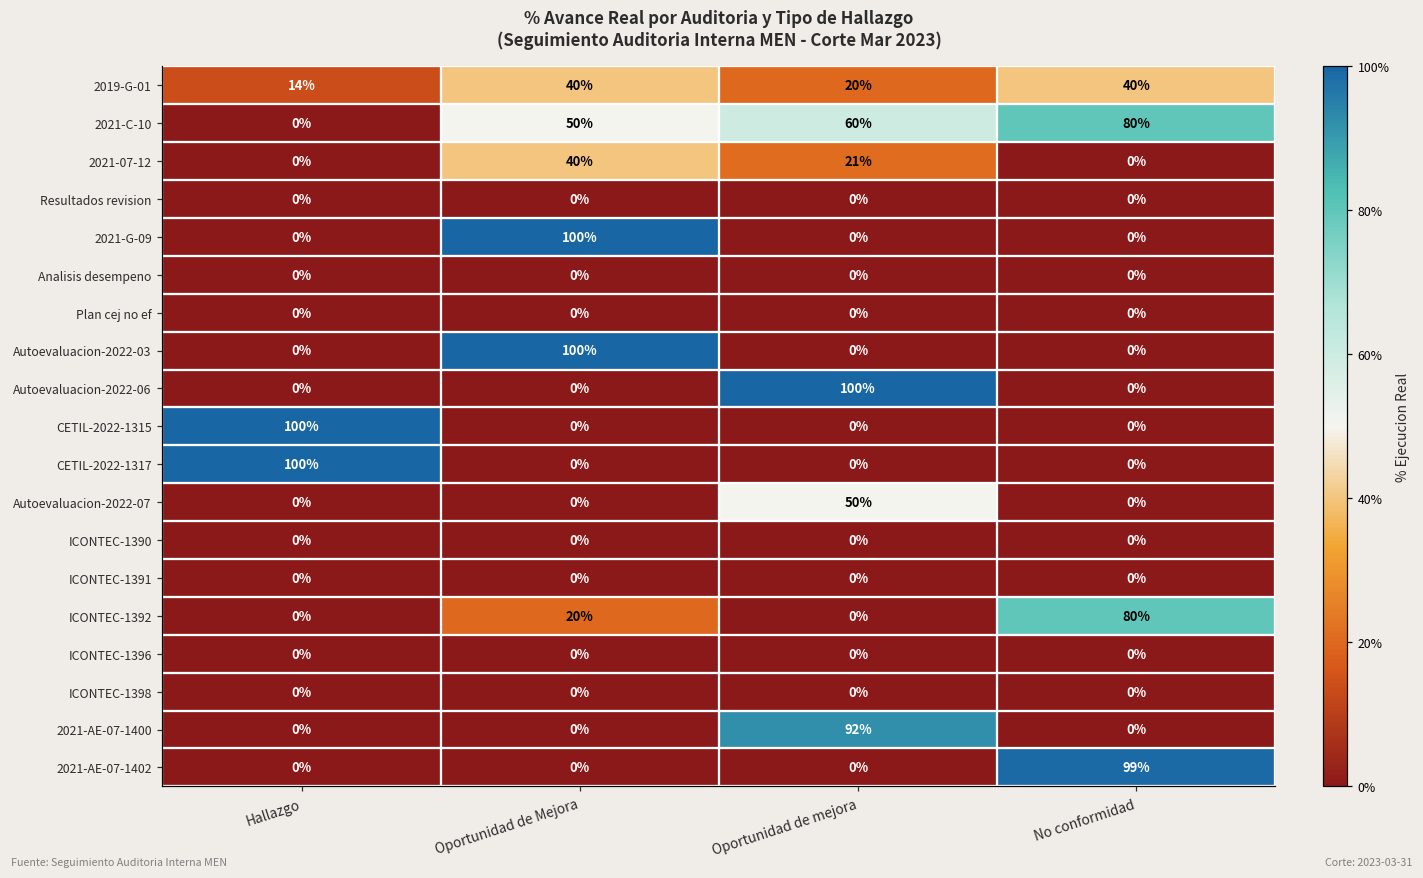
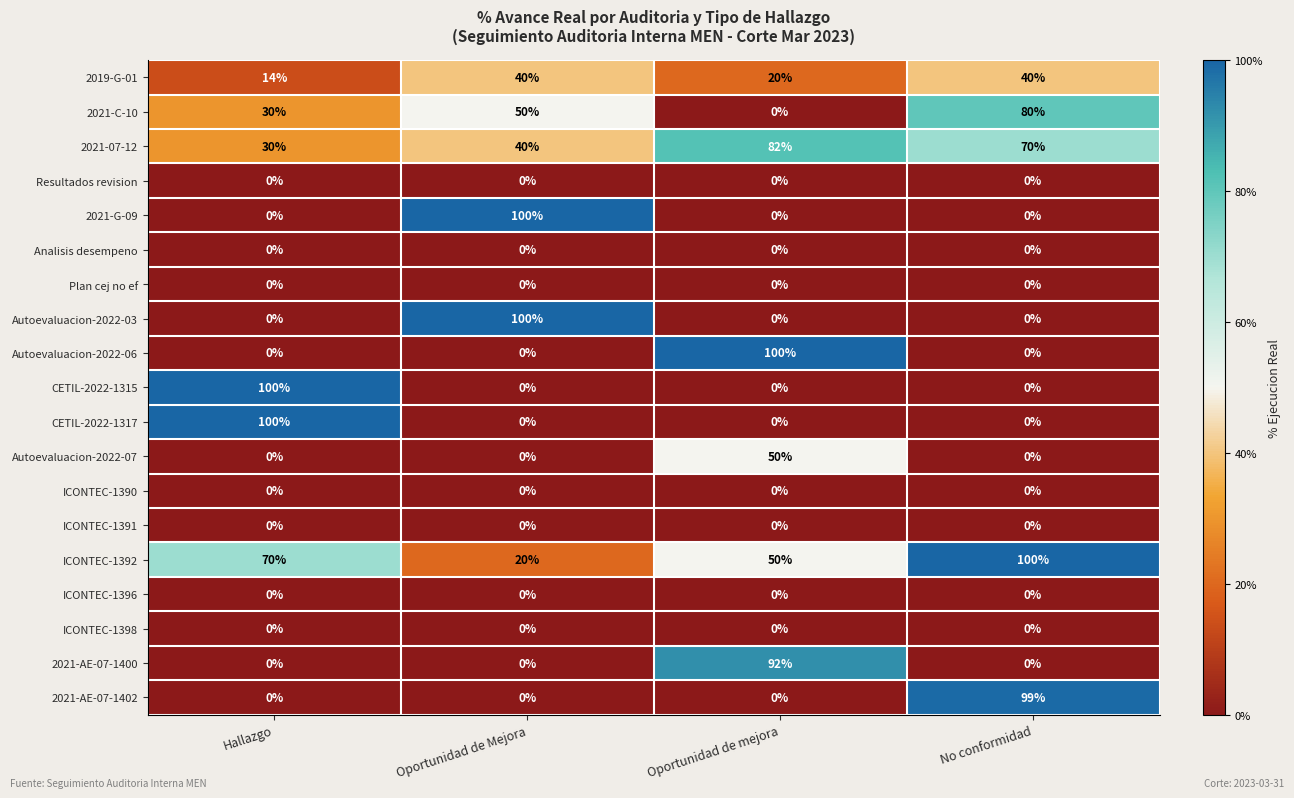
2021-C-10, Hallazgo: 0% -> 30%
2021-C-10, Oportunidad de mejora: 60% -> 0%
2021-07-12, Hallazgo: 0% -> 30%
2021-07-12, Oportunidad de mejora: 21% -> 82%
2021-07-12, No conformidad: 0% -> 70%
ICONTEC-1392, Hallazgo: 0% -> 70%
ICONTEC-1392, Oportunidad de mejora: 0% -> 50%
ICONTEC-1392, No conformidad: 80% -> 100%
